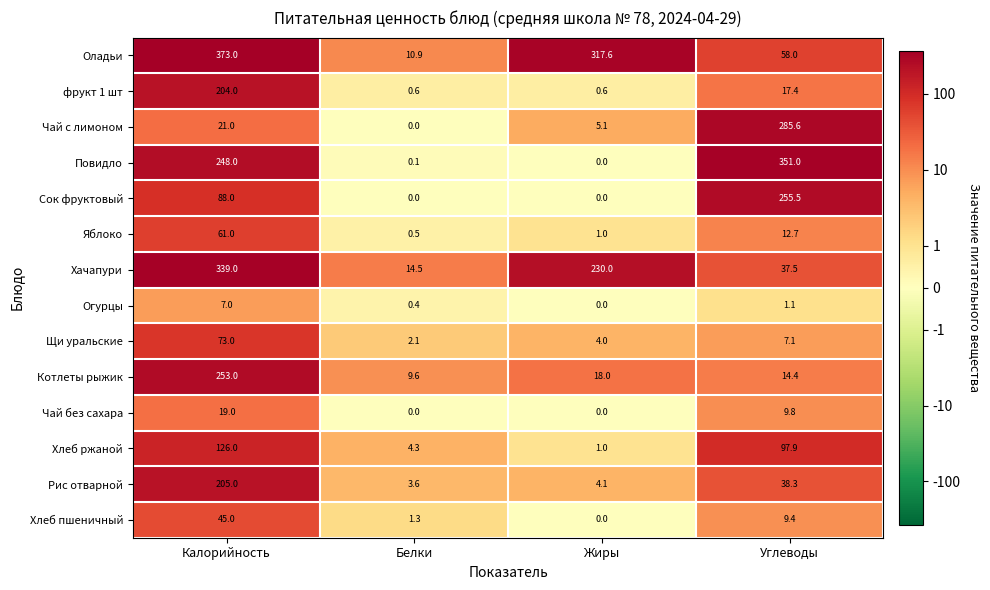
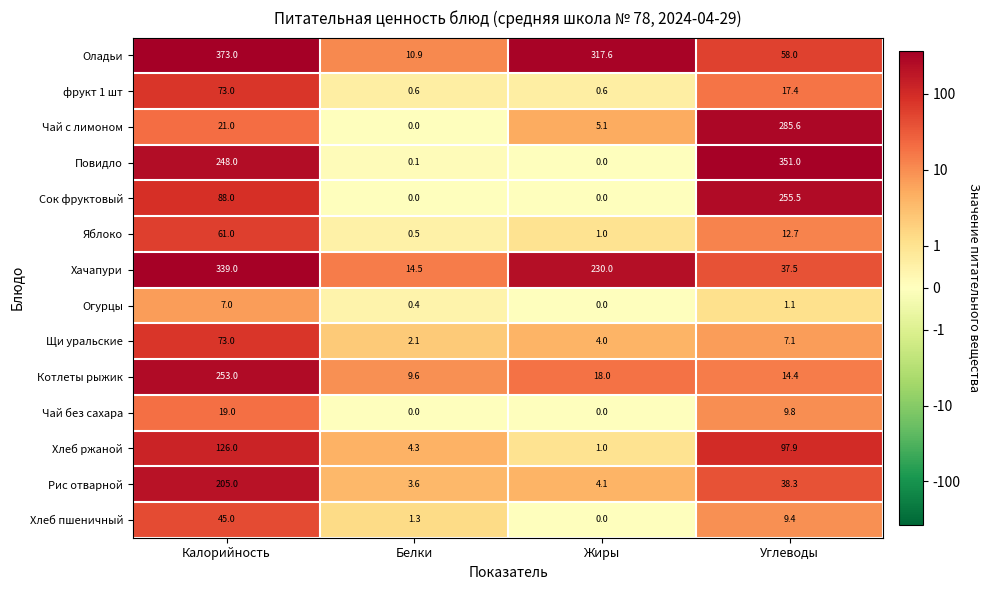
фрукт 1 шт, Калорийность: 204.0 -> 73.0
